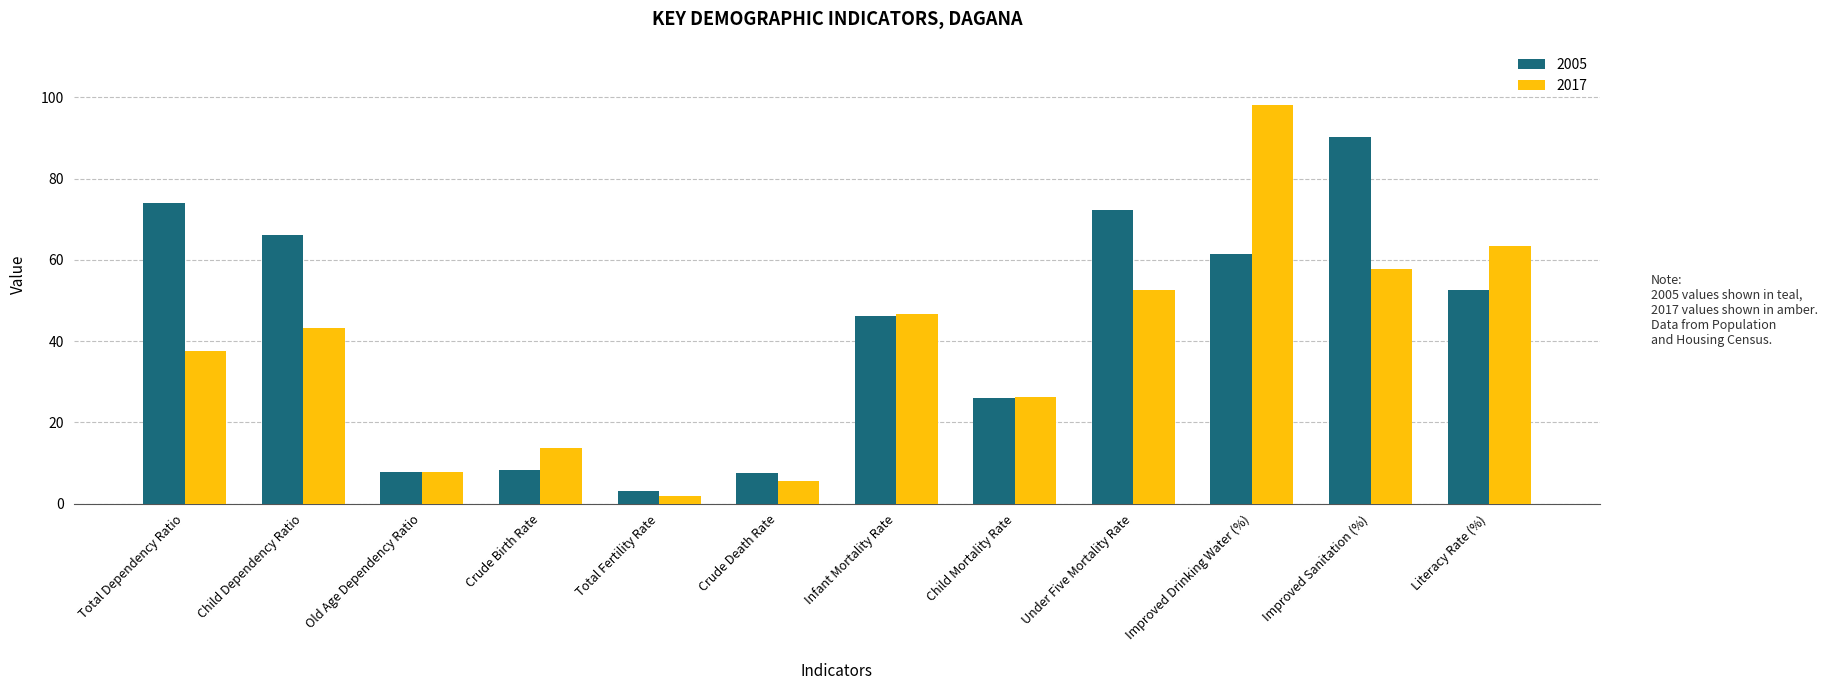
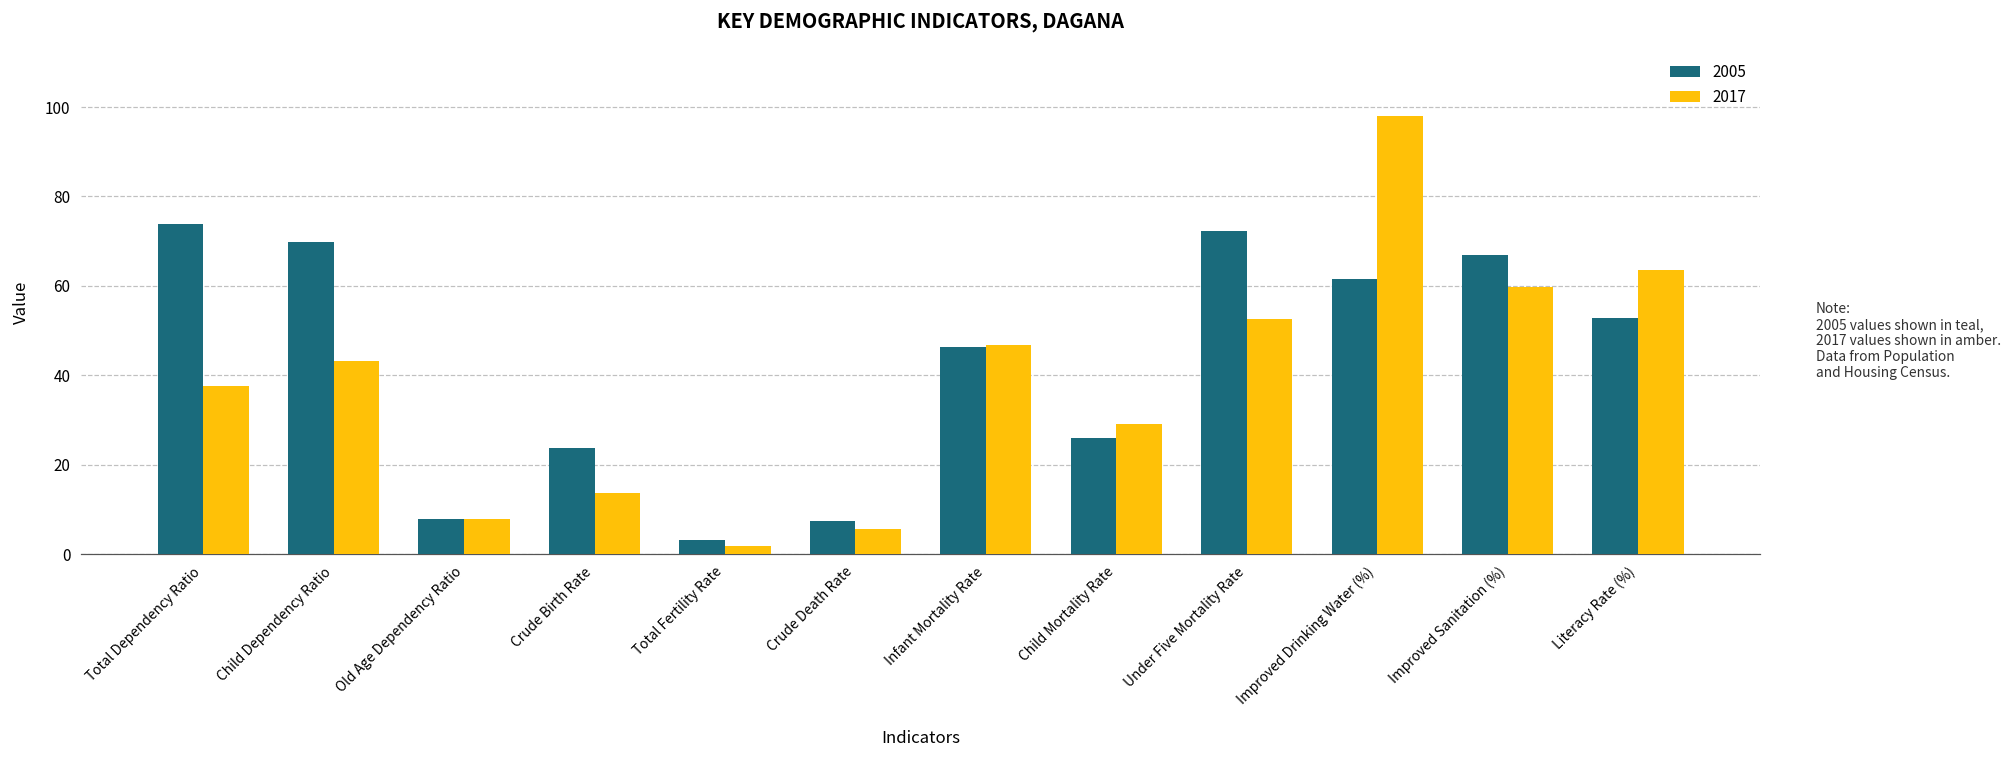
2005, Child Dependency Ratio: 66 -> 70
2005, Crude Birth Rate: 8 -> 24
2017, Child Mortality Rate: 26 -> 29
2005, Improved Sanitation (%): 90 -> 67
2017, Improved Sanitation (%): 58 -> 60
